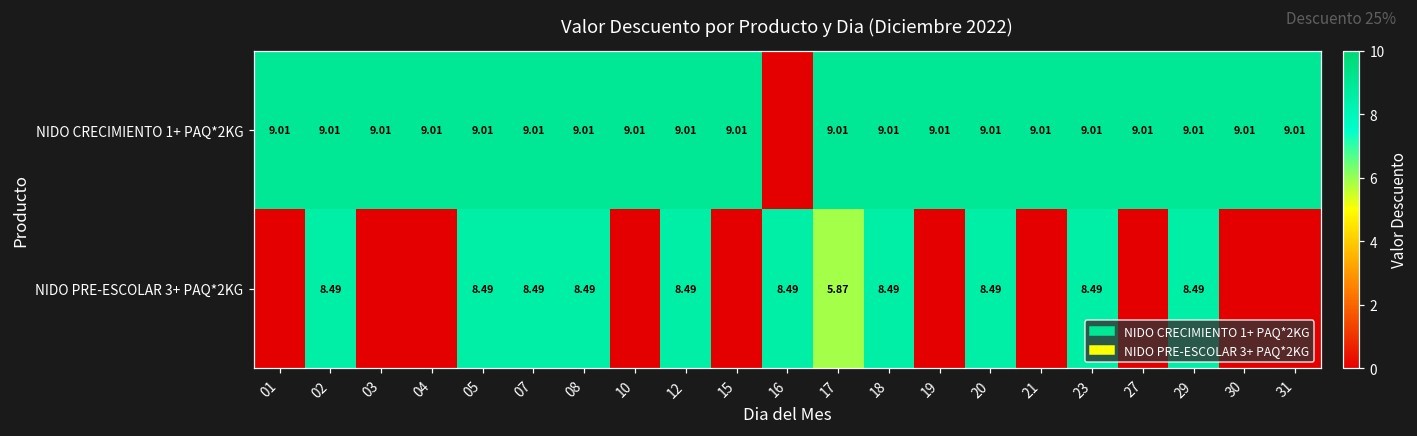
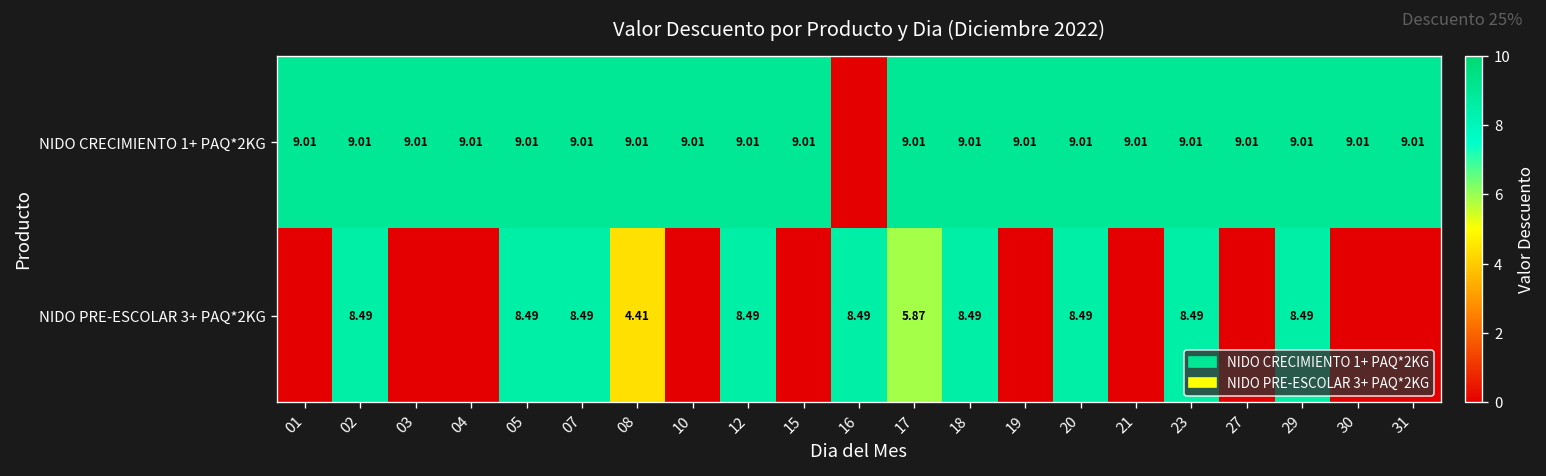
NIDO PRE-ESCOLAR 3+ PAQ*2KG, 08: 8.49 -> 4.41
